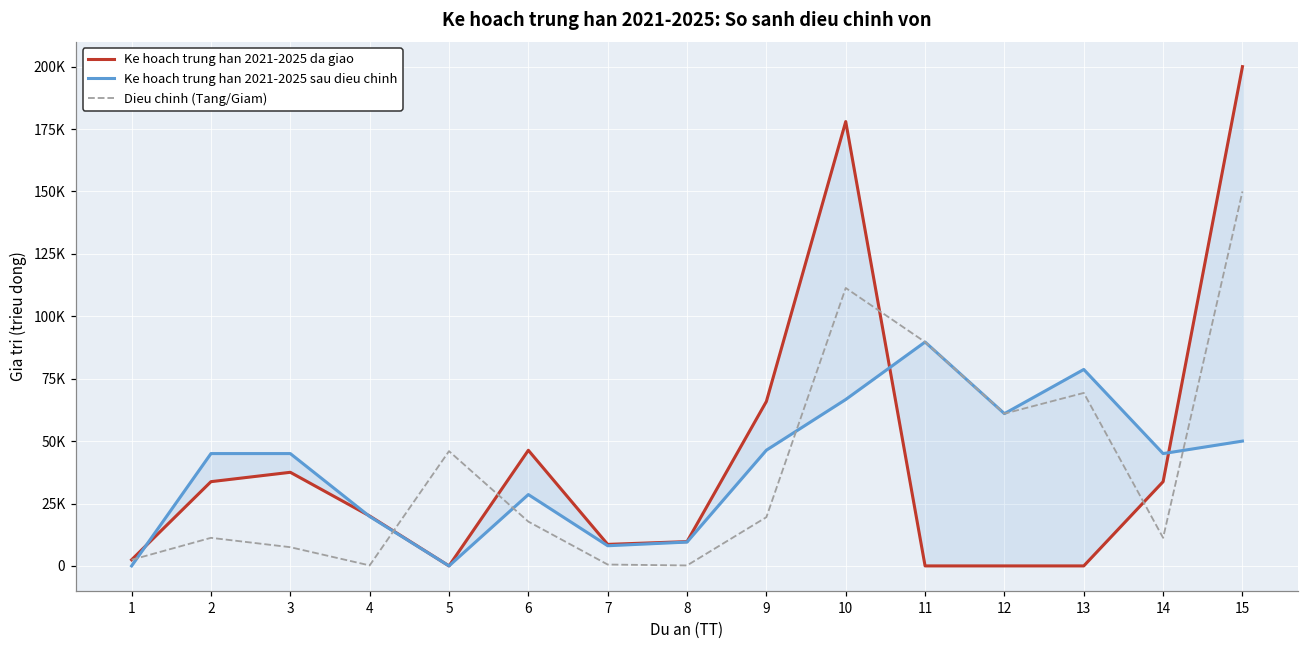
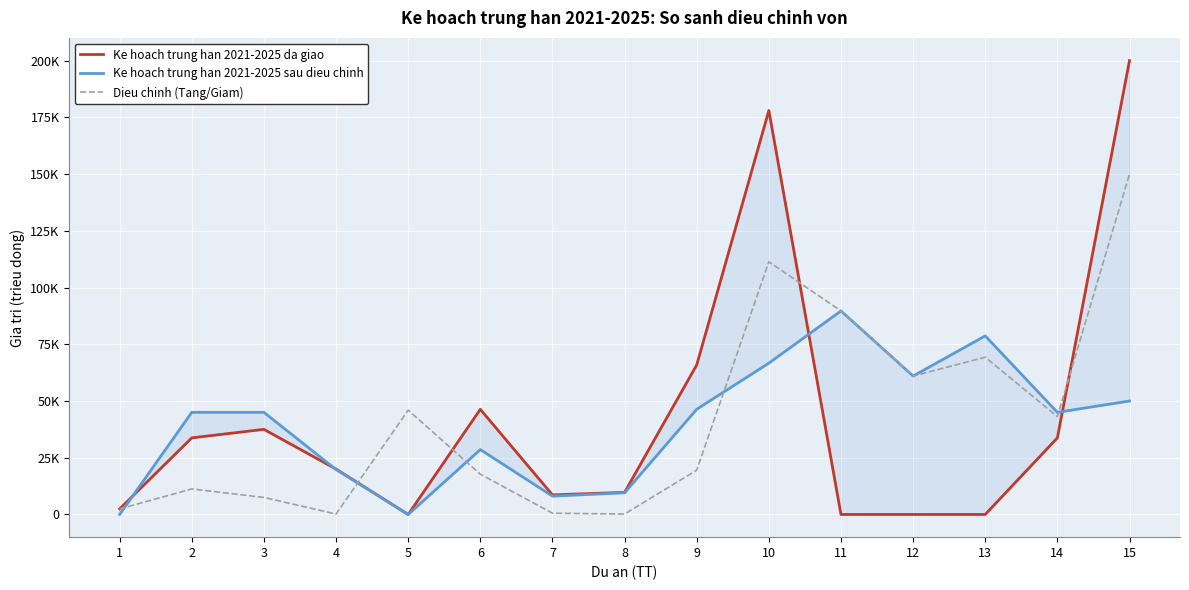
Dieu chinh (Tang/Giam), 14: 11000 -> 43000
